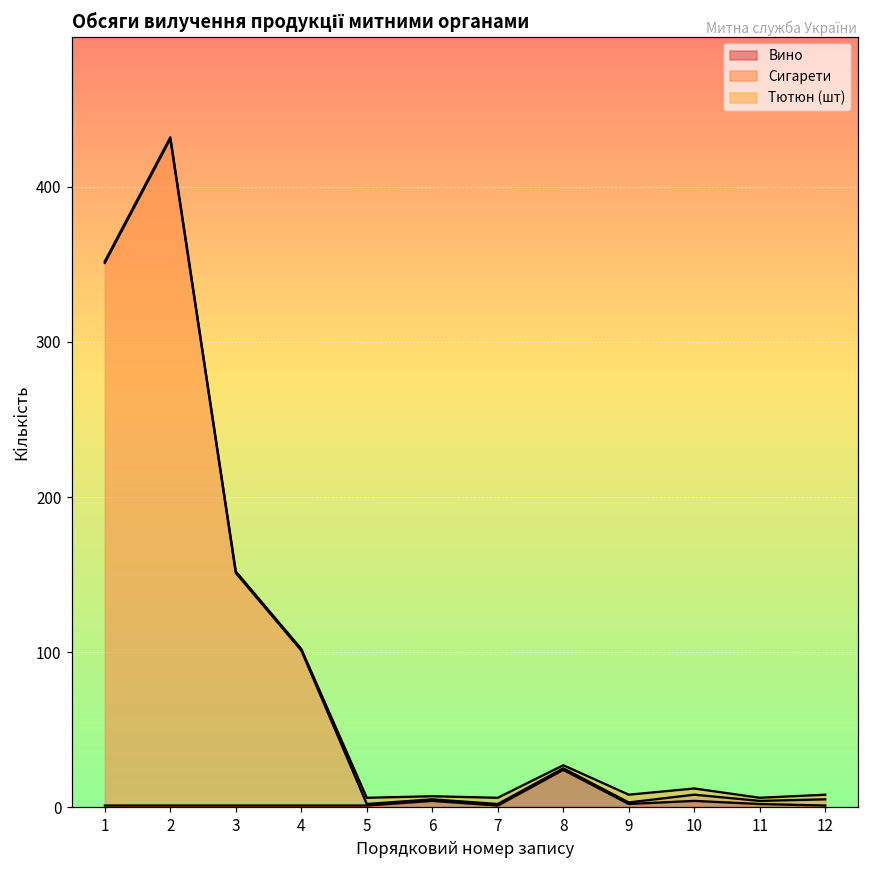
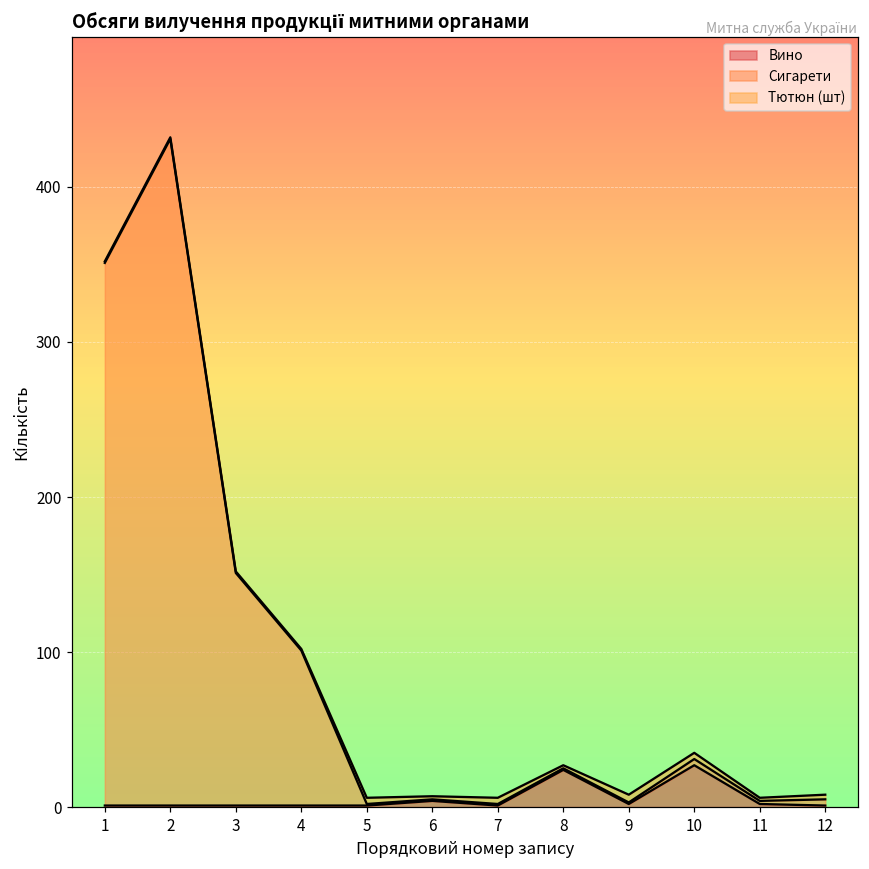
Вино, 10: 4 -> 27
